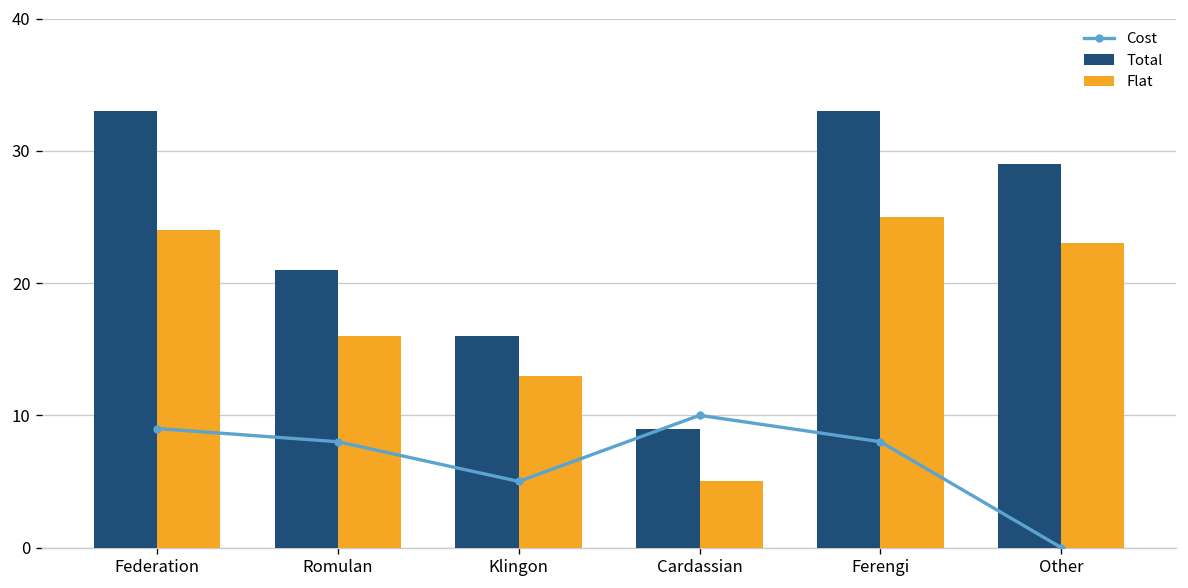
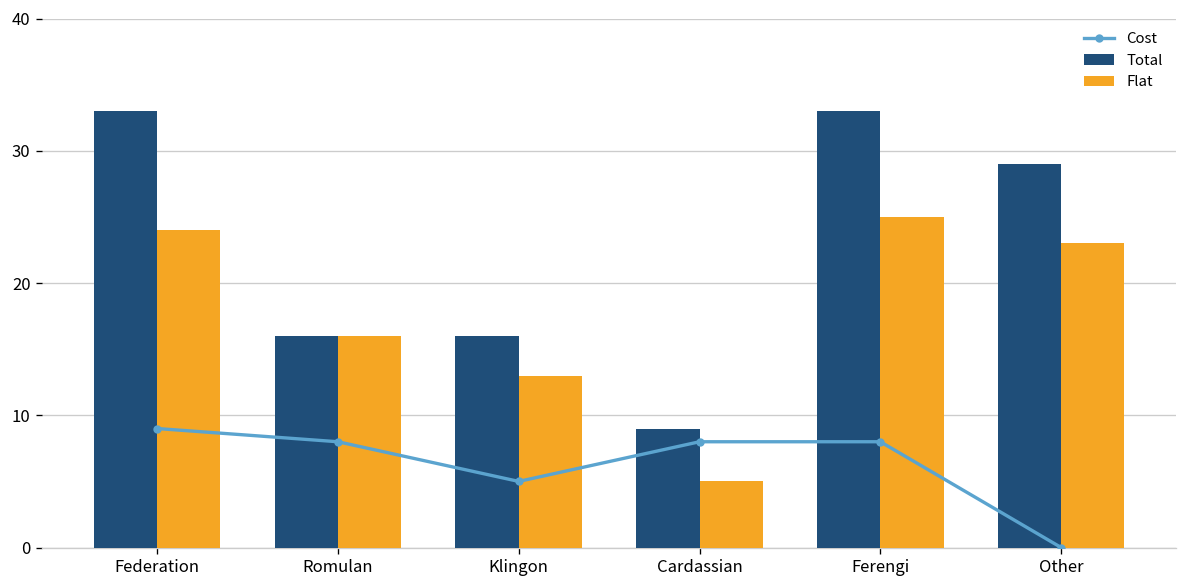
Total, Romulan: 21 -> 16
Cost, Cardassian: 10 -> 8
